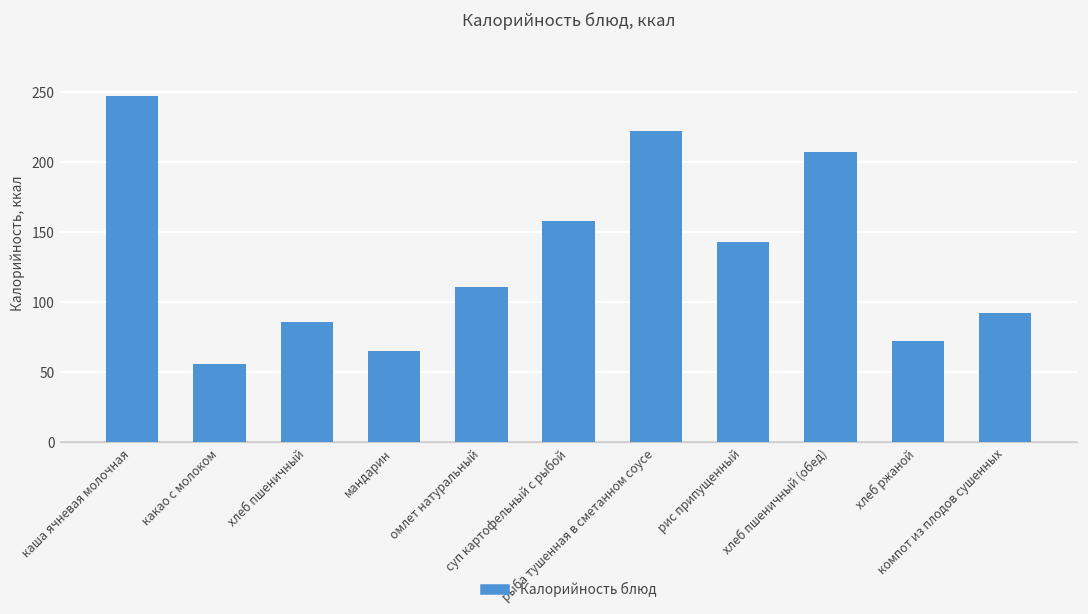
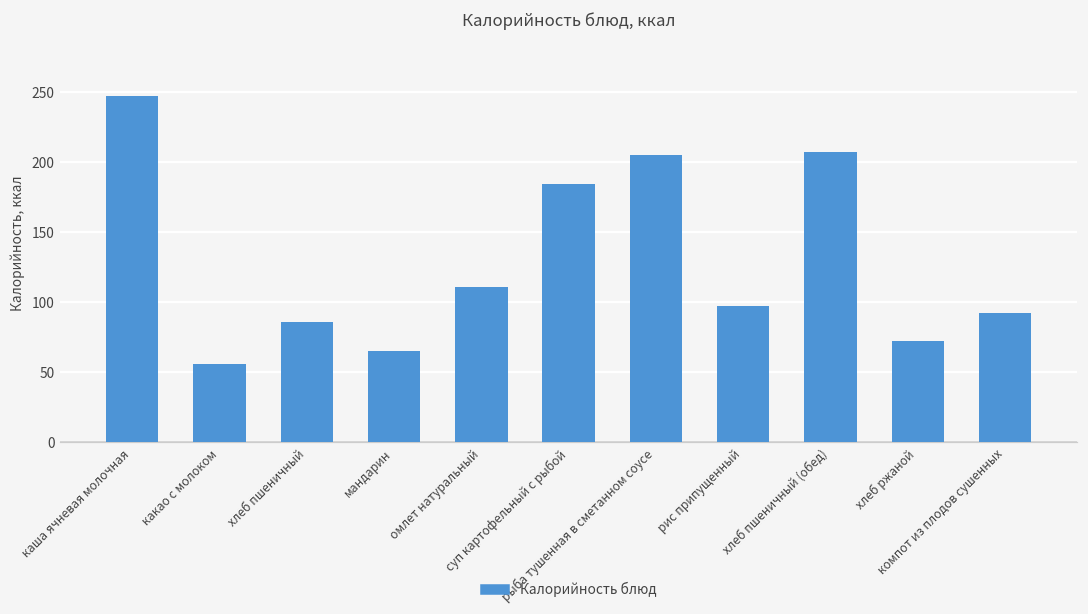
суп картофельный с рыбой: 158 -> 184
рыба тушенная в сметанном соусе: 222 -> 205
рис припущенный: 143 -> 97
